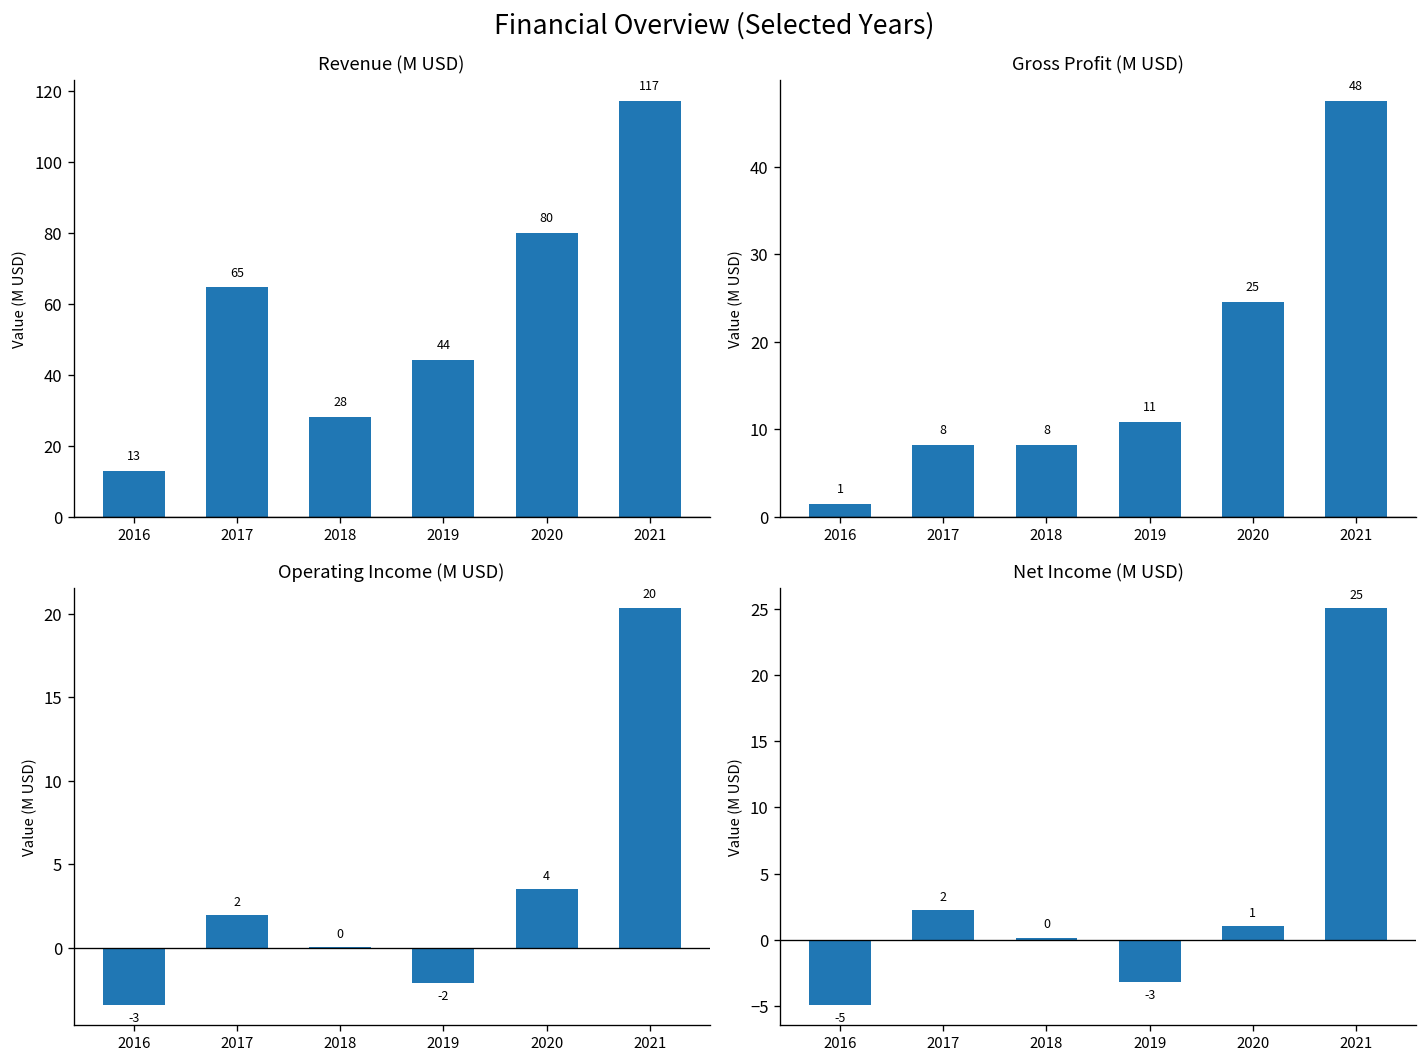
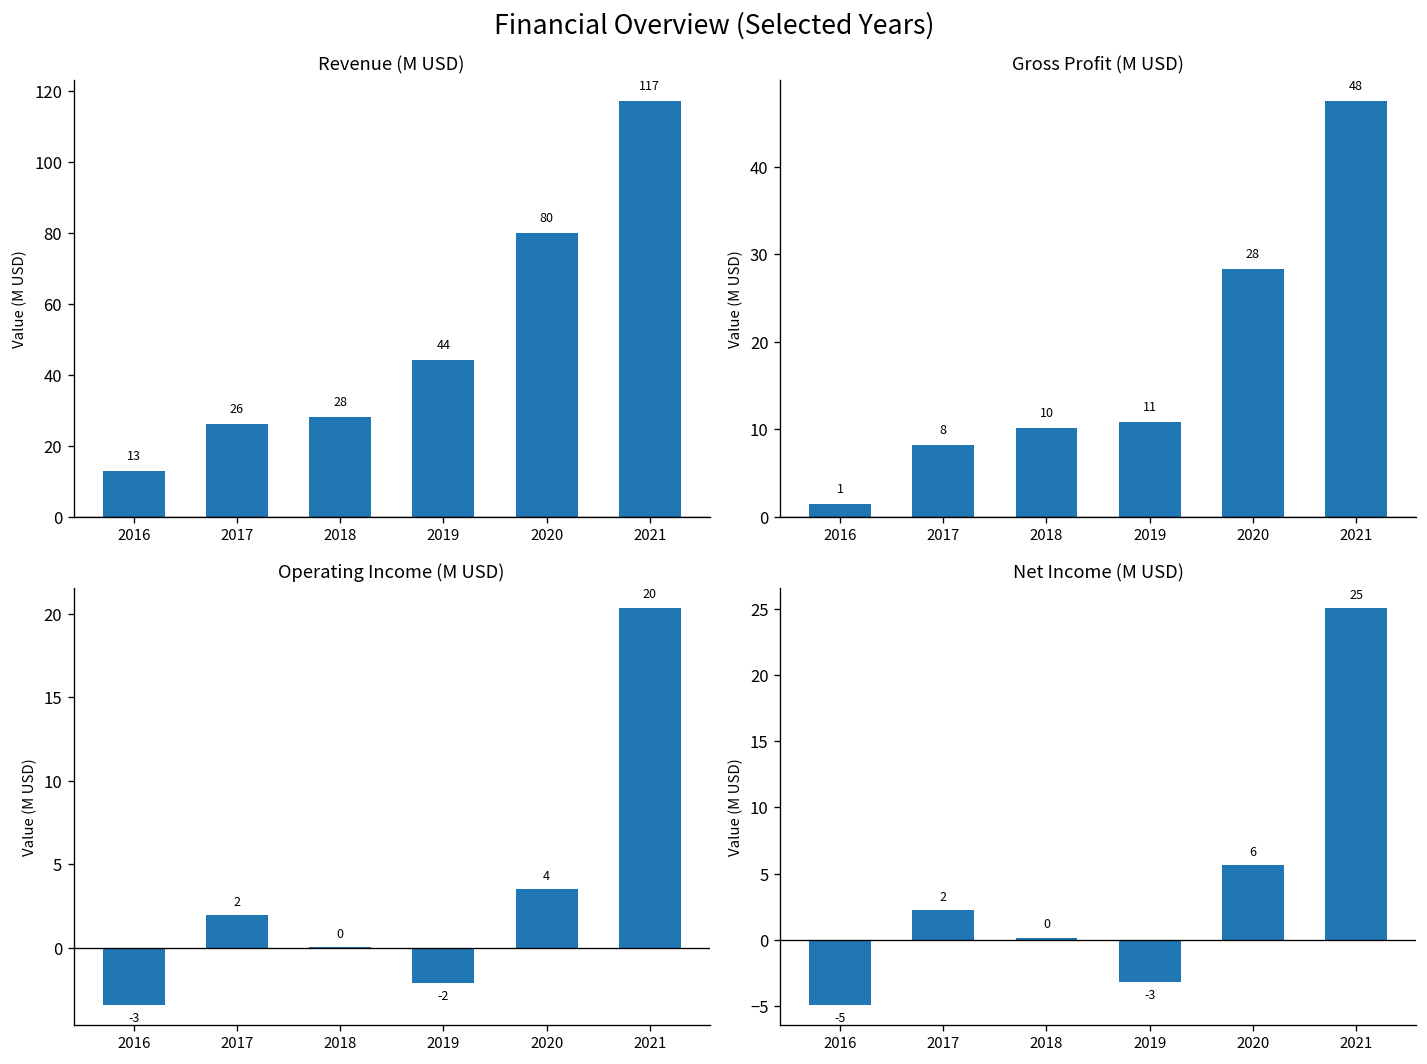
Revenue (M USD), 2017: 65 -> 26
Gross Profit (M USD), 2018: 8 -> 10
Gross Profit (M USD), 2020: 25 -> 28
Net Income (M USD), 2020: 1 -> 6
